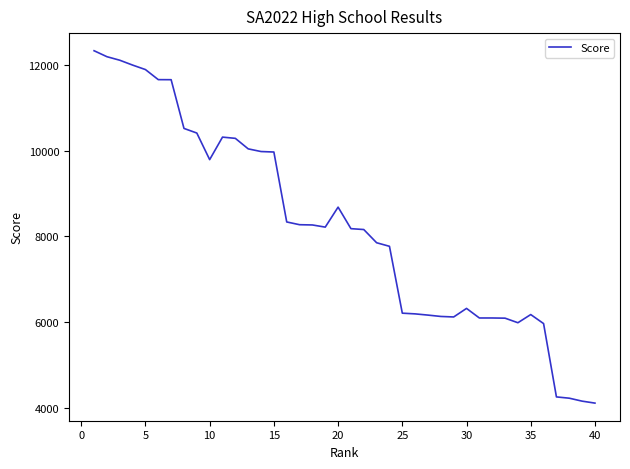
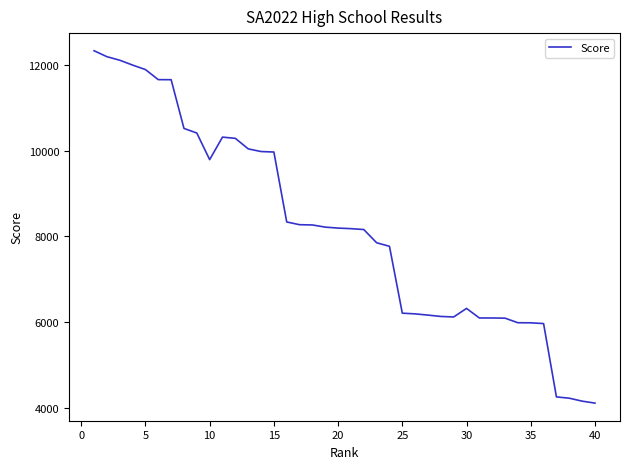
20: 8700 -> 8200
35: 6200 -> 6000
